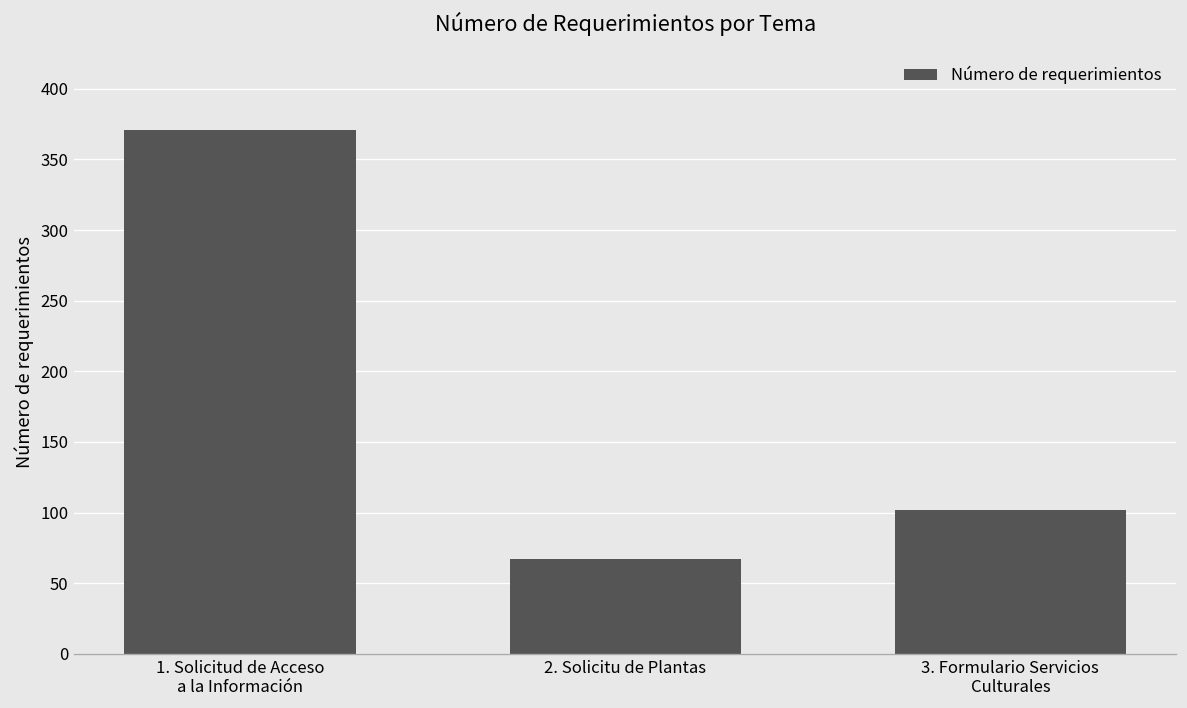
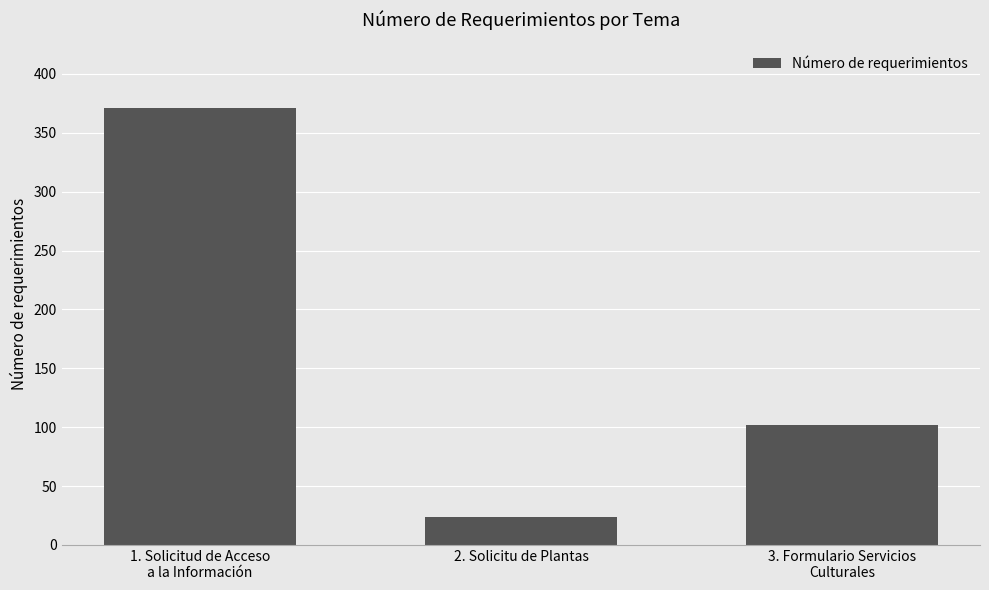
2. Solicitu de Plantas: 67 -> 24
